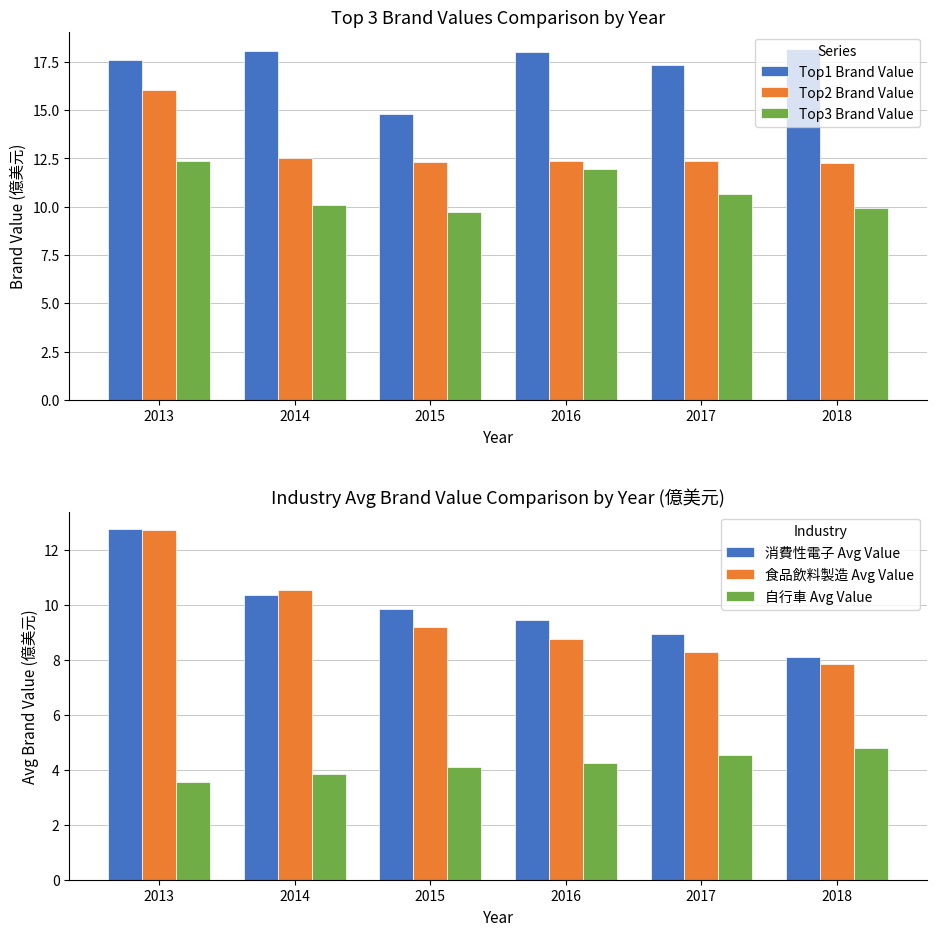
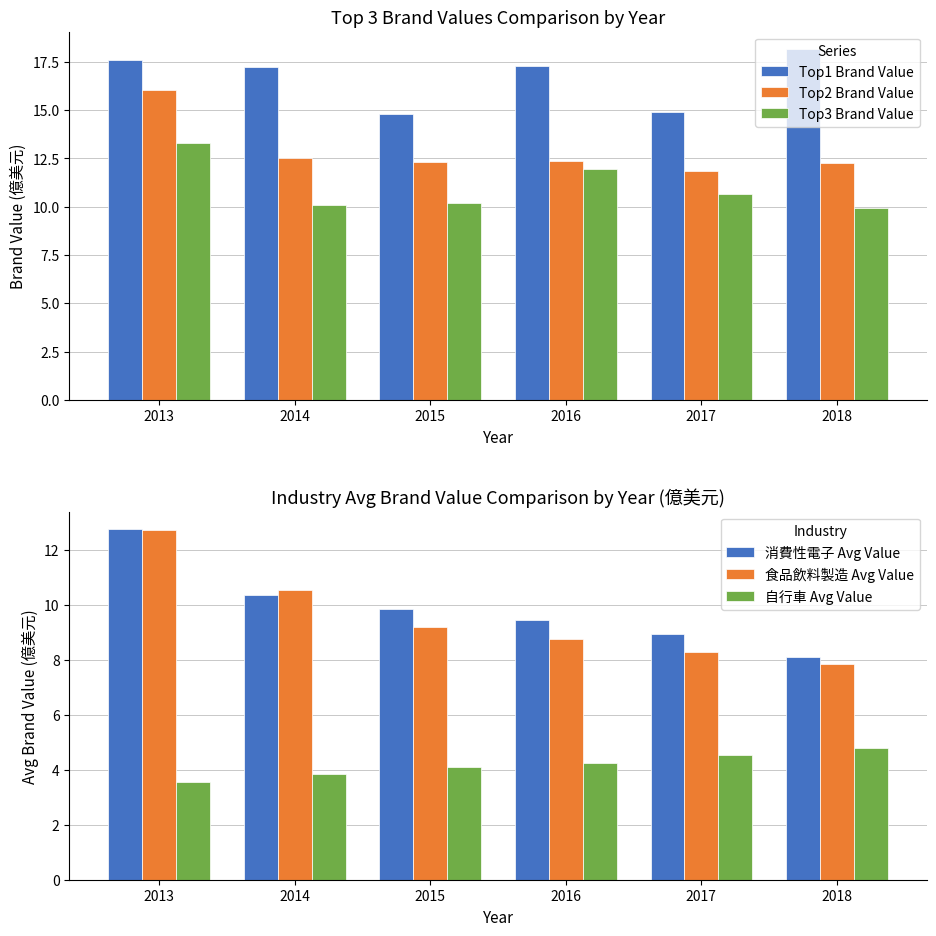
Top 3 Brand Values Comparison by Year, Top3 Brand Value, 2013: 12.4 -> 13.3
Top 3 Brand Values Comparison by Year, Top1 Brand Value, 2014: 18.1 -> 17.2
Top 3 Brand Values Comparison by Year, Top3 Brand Value, 2015: 9.7 -> 10.2
Top 3 Brand Values Comparison by Year, Top1 Brand Value, 2016: 18.0 -> 17.3
Top 3 Brand Values Comparison by Year, Top1 Brand Value, 2017: 17.3 -> 14.9
Top 3 Brand Values Comparison by Year, Top2 Brand Value, 2017: 12.4 -> 11.9
